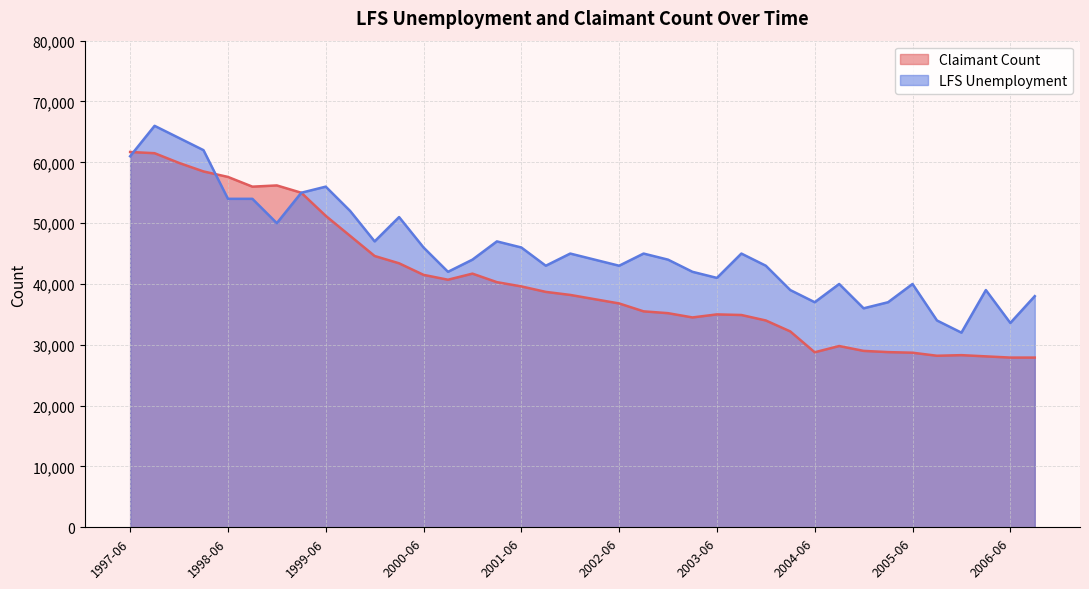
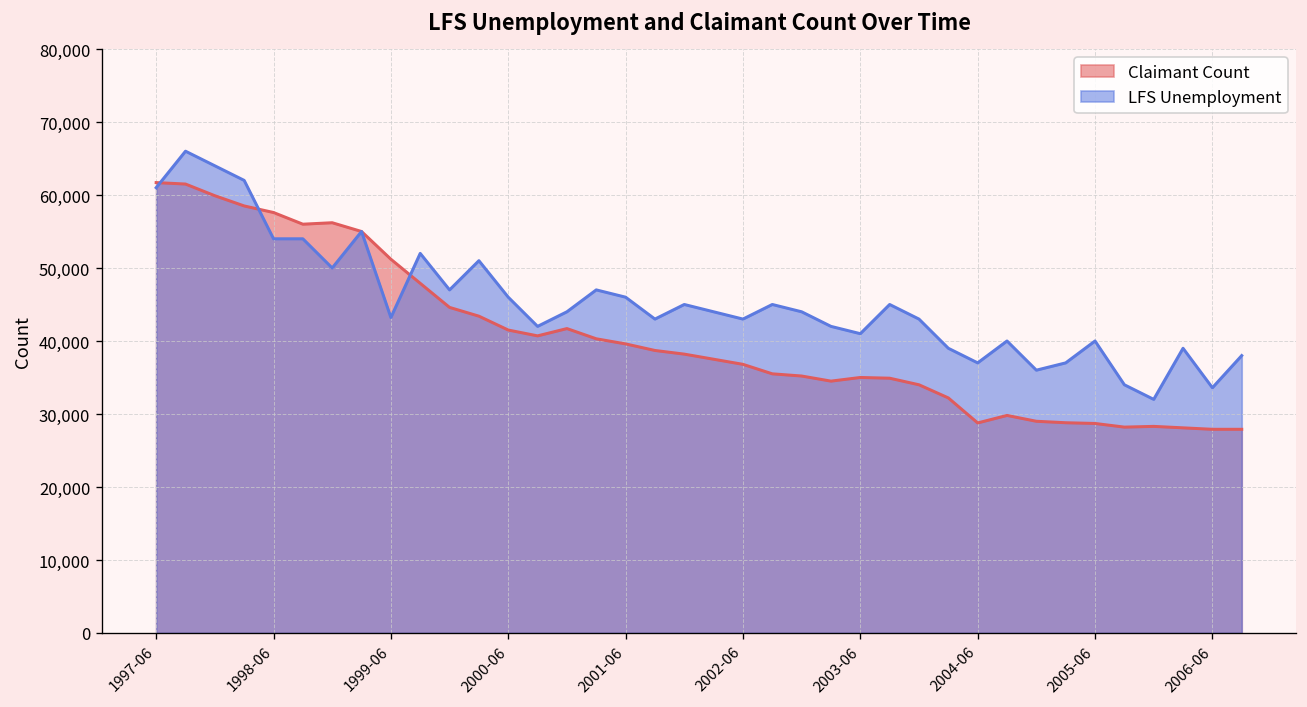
LFS Unemployment, 1999-06: 56,000 -> 43,000
